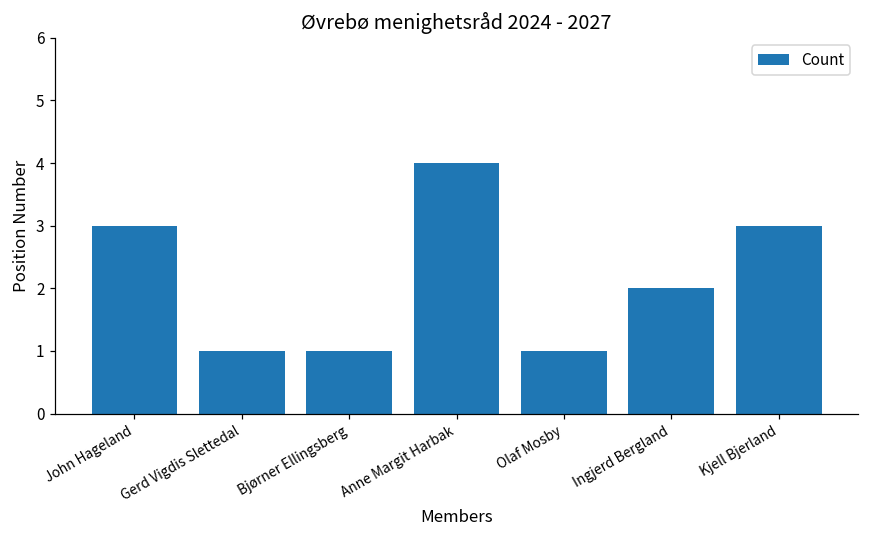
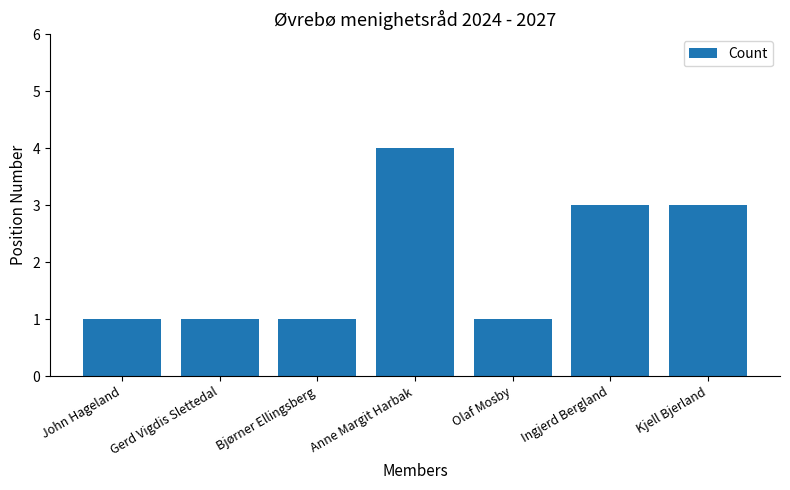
John Hageland: 3 -> 1
Ingjerd Bergland: 2 -> 3
